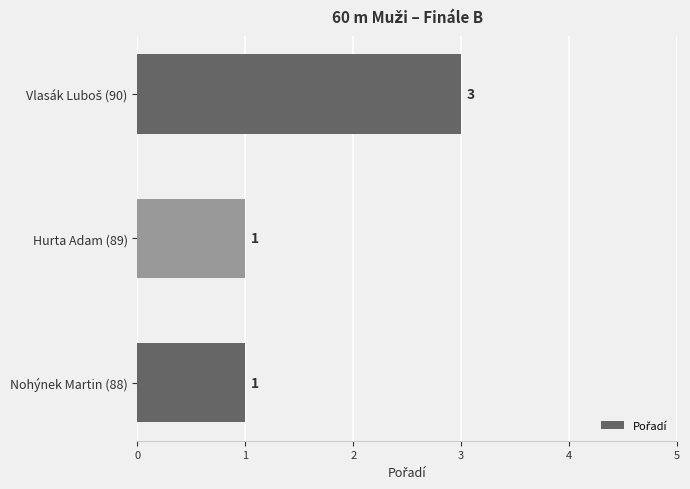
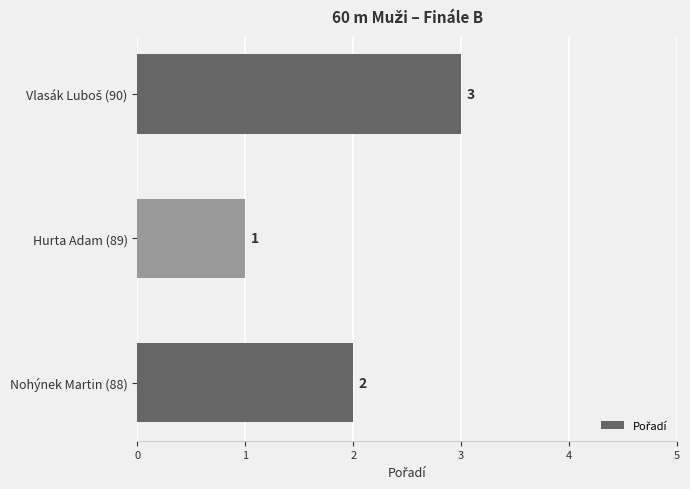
Nohýnek Martin (88): 1 -> 2
